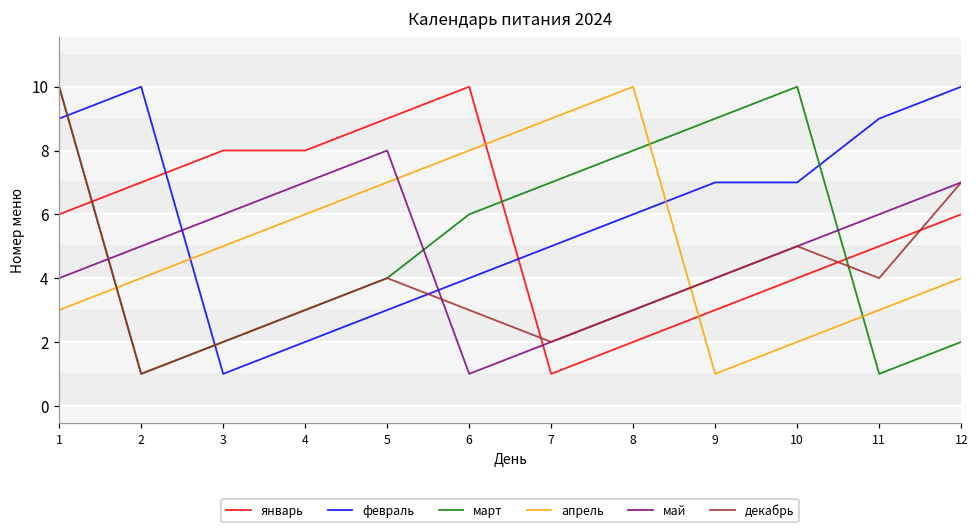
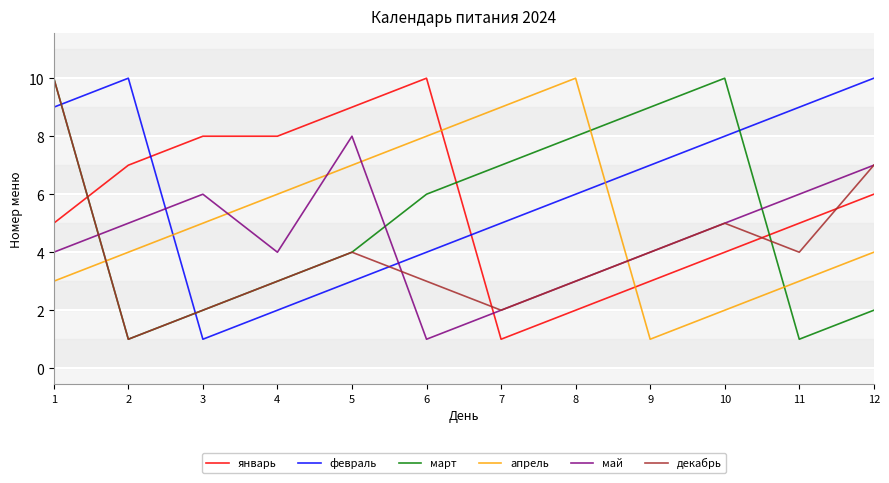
январь, 1: 6 -> 5
май, 4: 7 -> 4
февраль, 10: 7 -> 8
